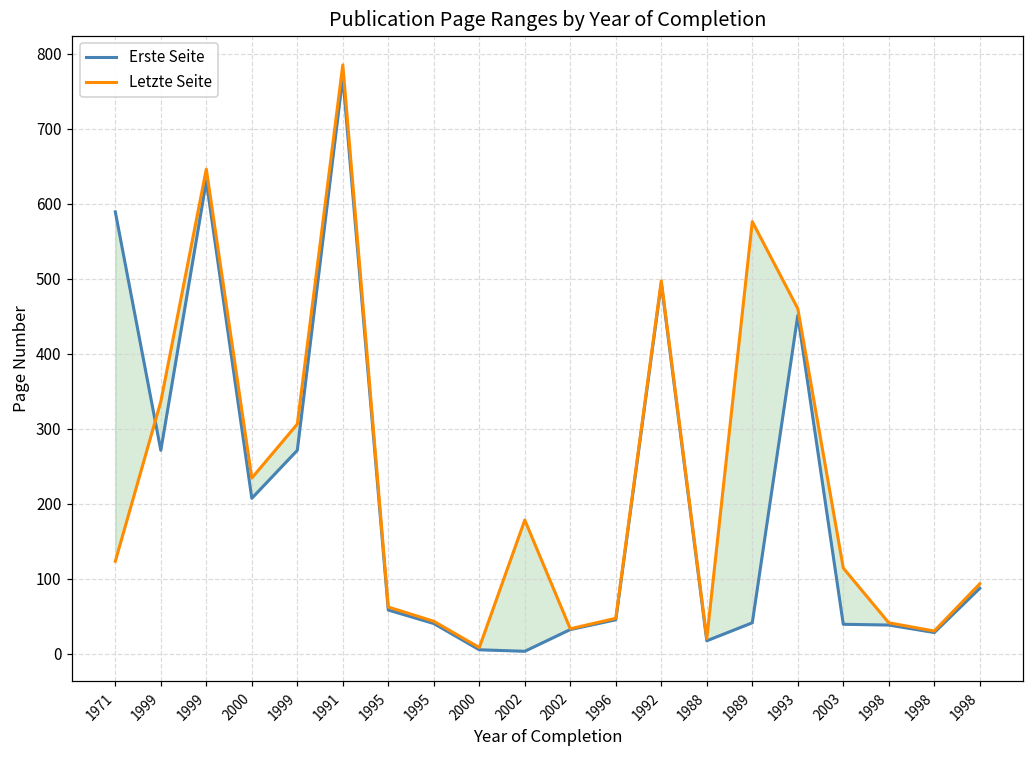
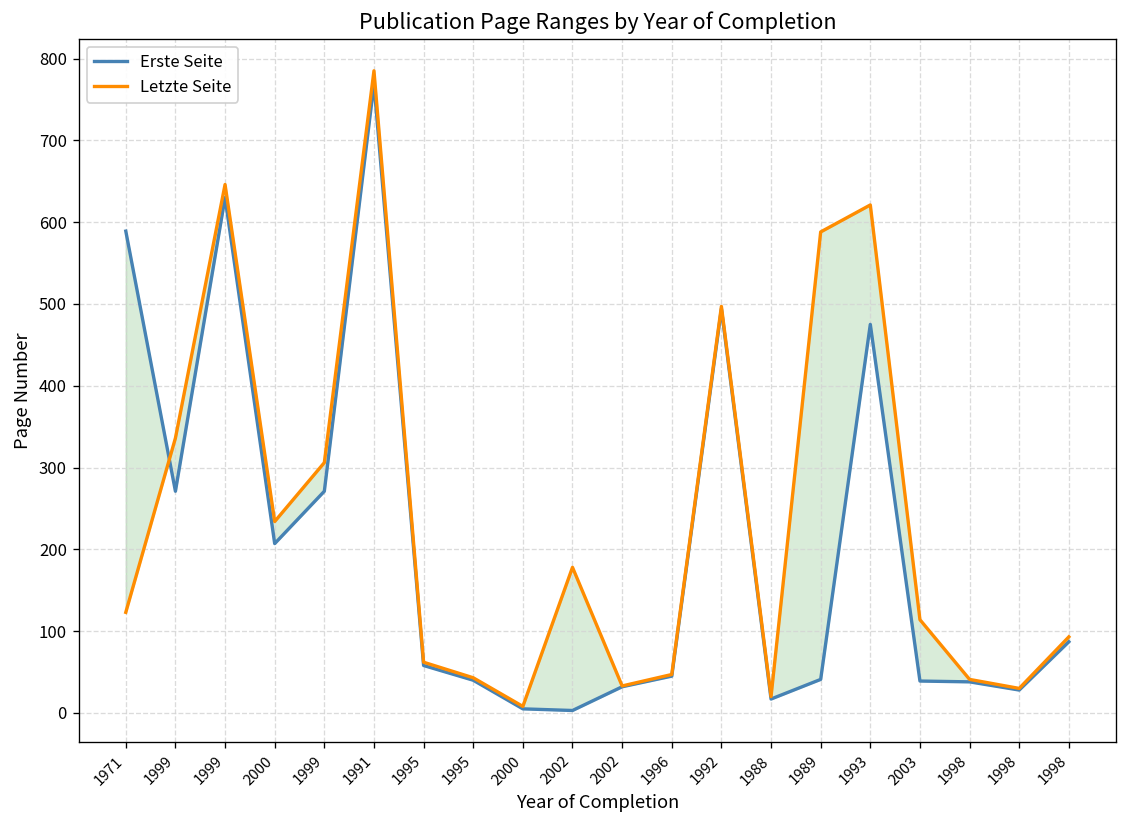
Letzte Seite, 1989: 580 -> 590
Erste Seite, 1993: 450 -> 480
Letzte Seite, 1993: 460 -> 620
